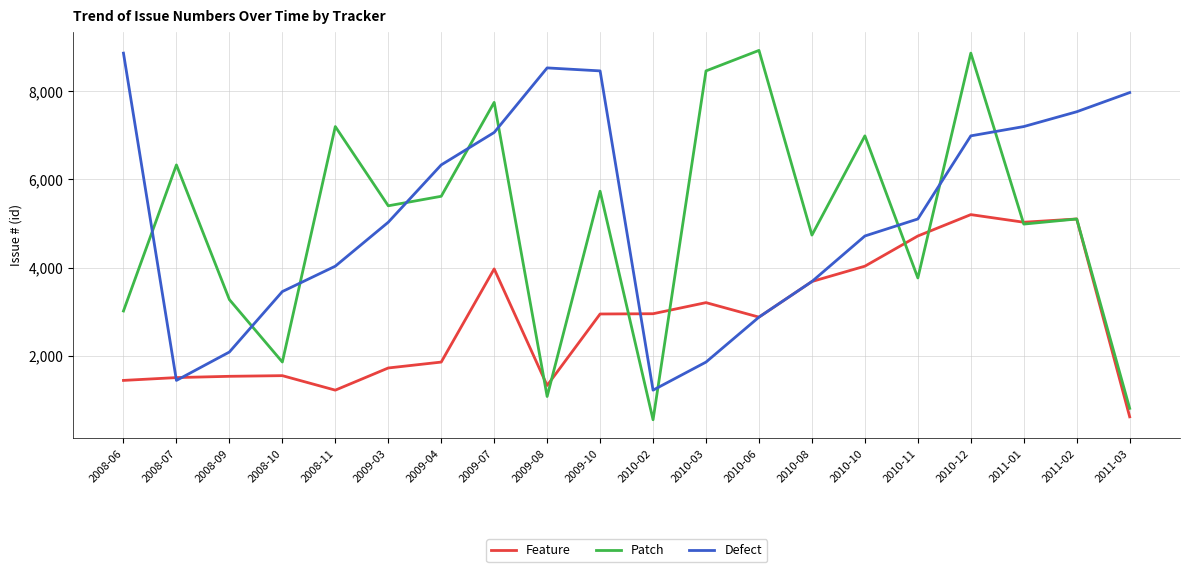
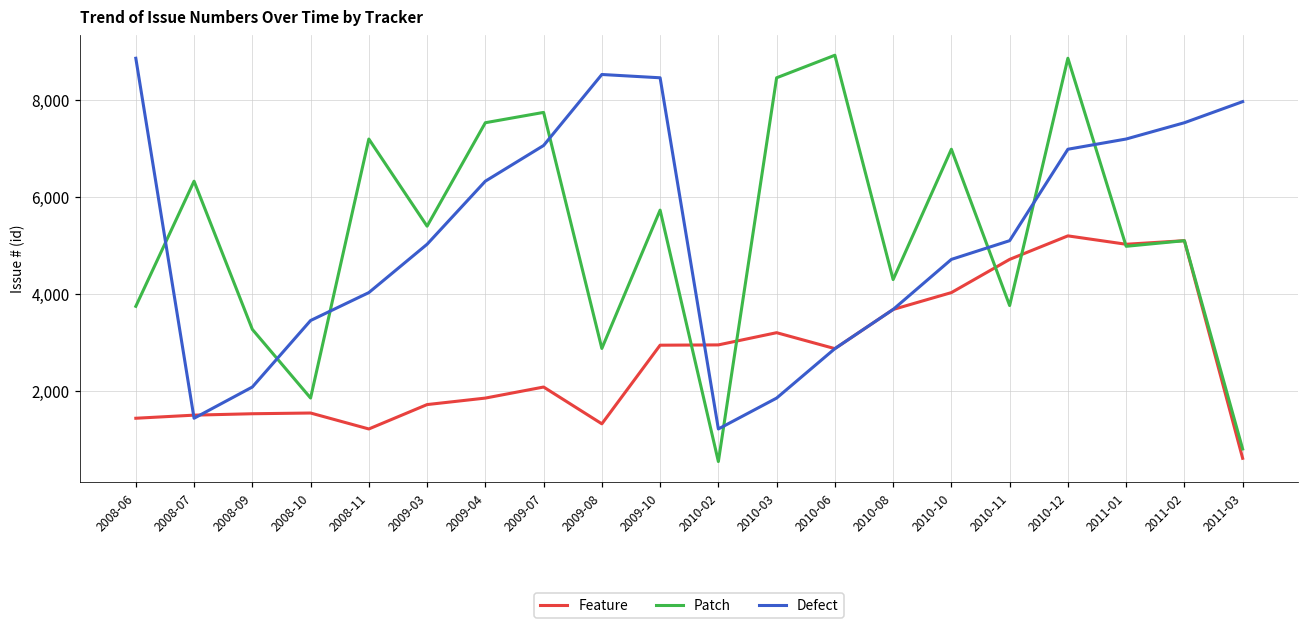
Patch, 2008-06: 3,000 -> 3,700
Patch, 2009-04: 5,600 -> 7,500
Feature, 2009-07: 4,000 -> 2,100
Patch, 2009-08: 1,100 -> 2,900
Patch, 2010-08: 4,700 -> 4,300
